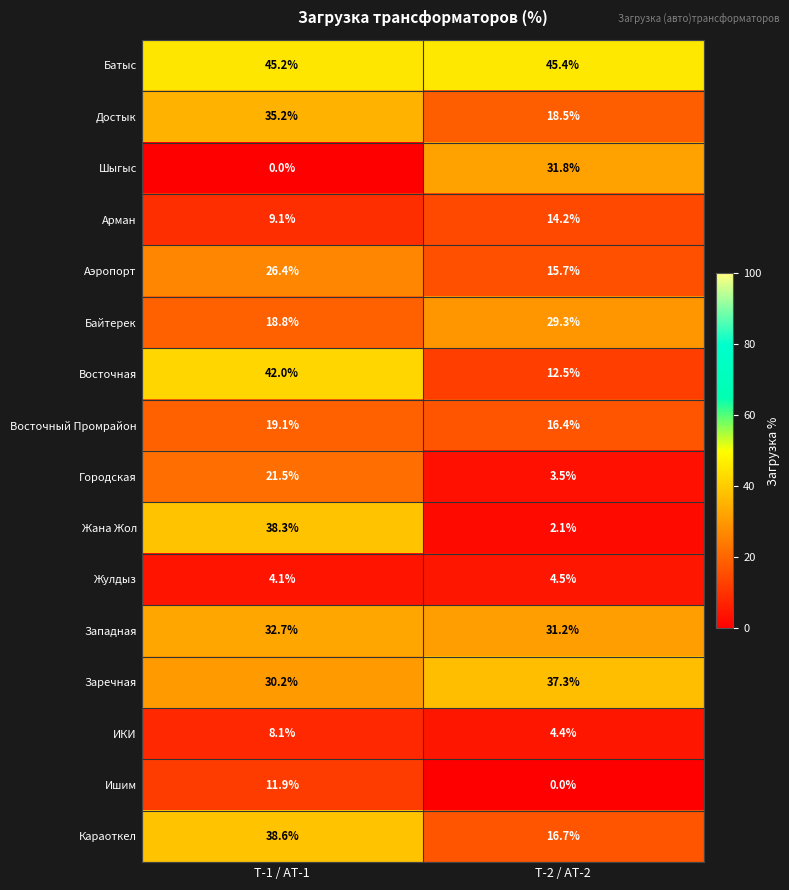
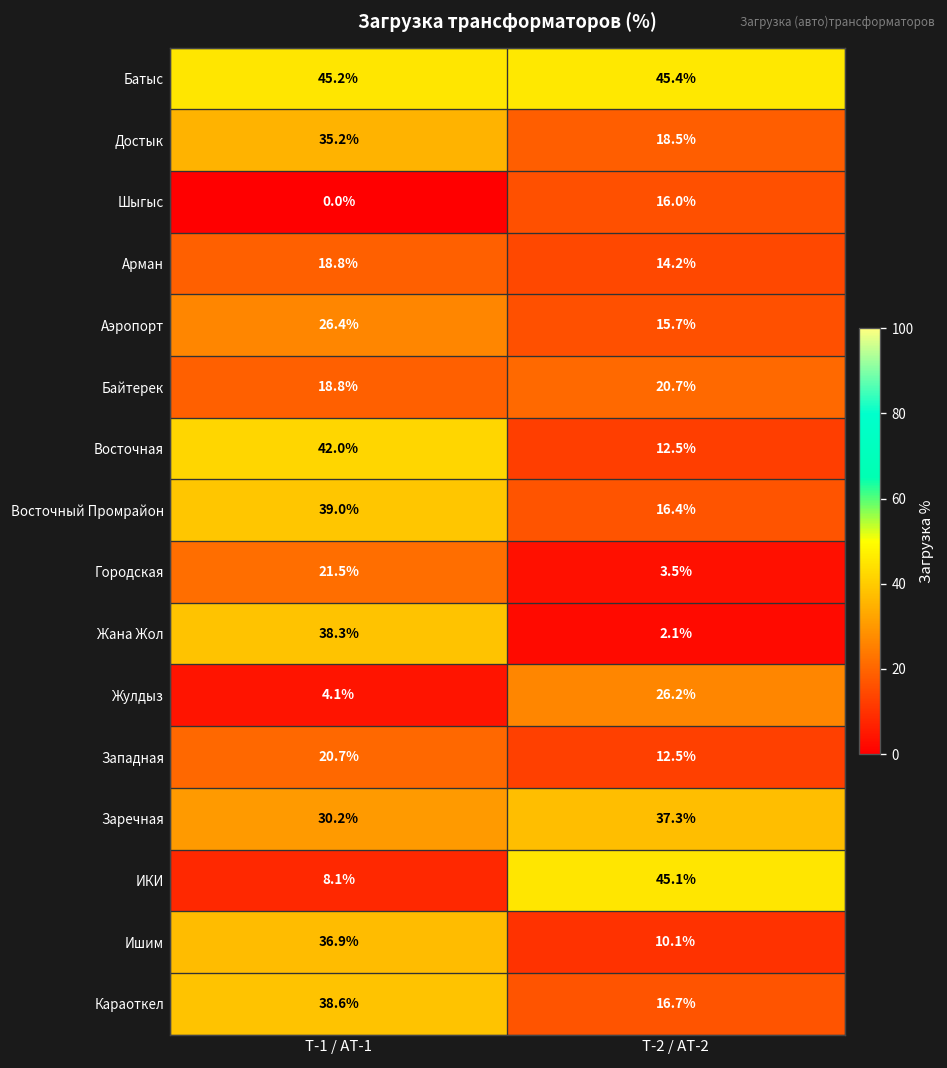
Шыгыс, Т-2 / АТ-2: 31.8% -> 16.0%
Арман, Т-1 / АТ-1: 9.1% -> 18.8%
Байтерек, Т-2 / АТ-2: 29.3% -> 20.7%
Восточный Промрайон, Т-1 / АТ-1: 19.1% -> 39.0%
Жулдыз, Т-2 / АТ-2: 4.5% -> 26.2%
Западная, Т-1 / АТ-1: 32.7% -> 20.7%
Западная, Т-2 / АТ-2: 31.2% -> 12.5%
ИКИ, Т-2 / АТ-2: 4.4% -> 45.1%
Ишим, Т-1 / АТ-1: 11.9% -> 36.9%
Ишим, Т-2 / АТ-2: 0.0% -> 10.1%
